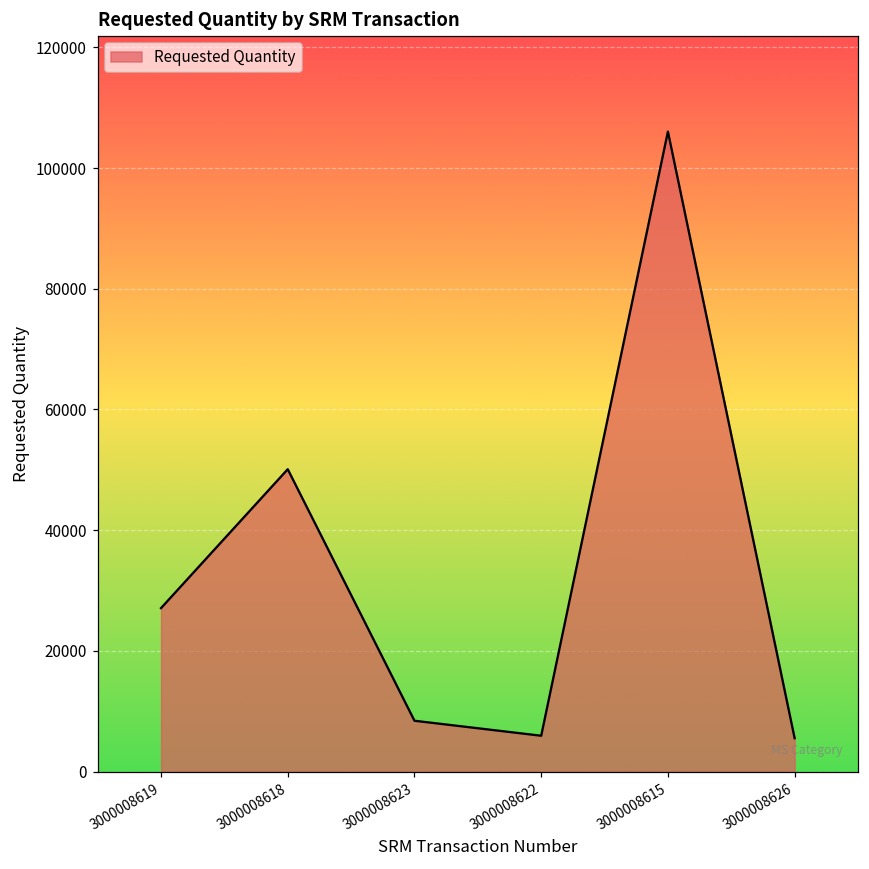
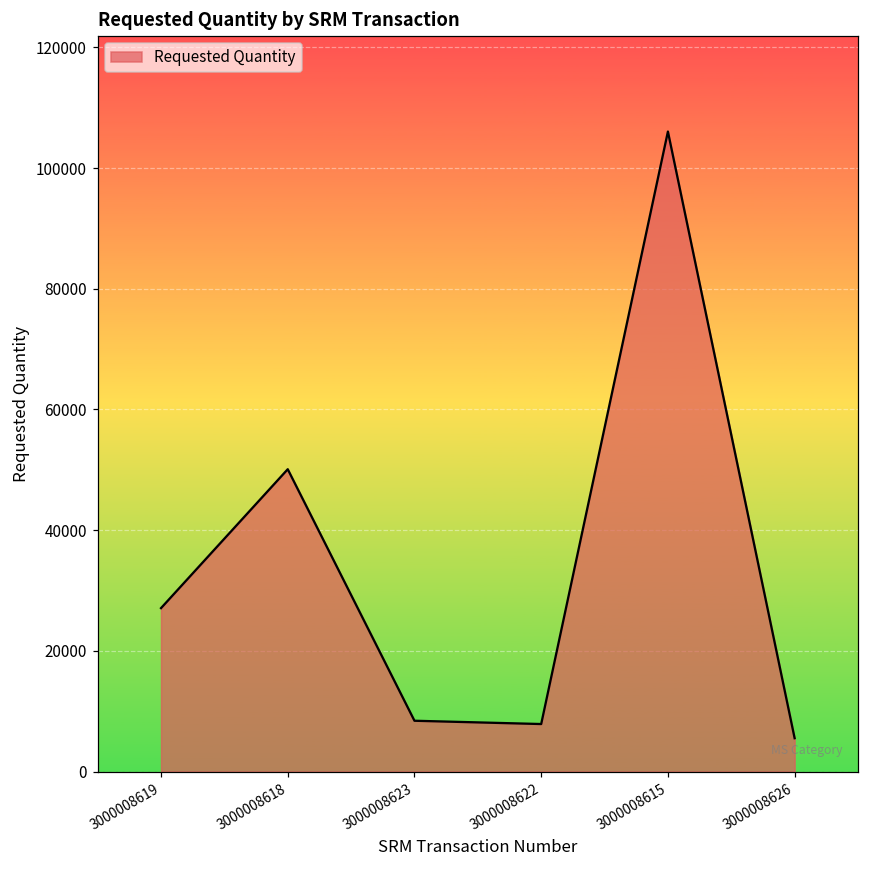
3000008622: 6000 -> 8000
